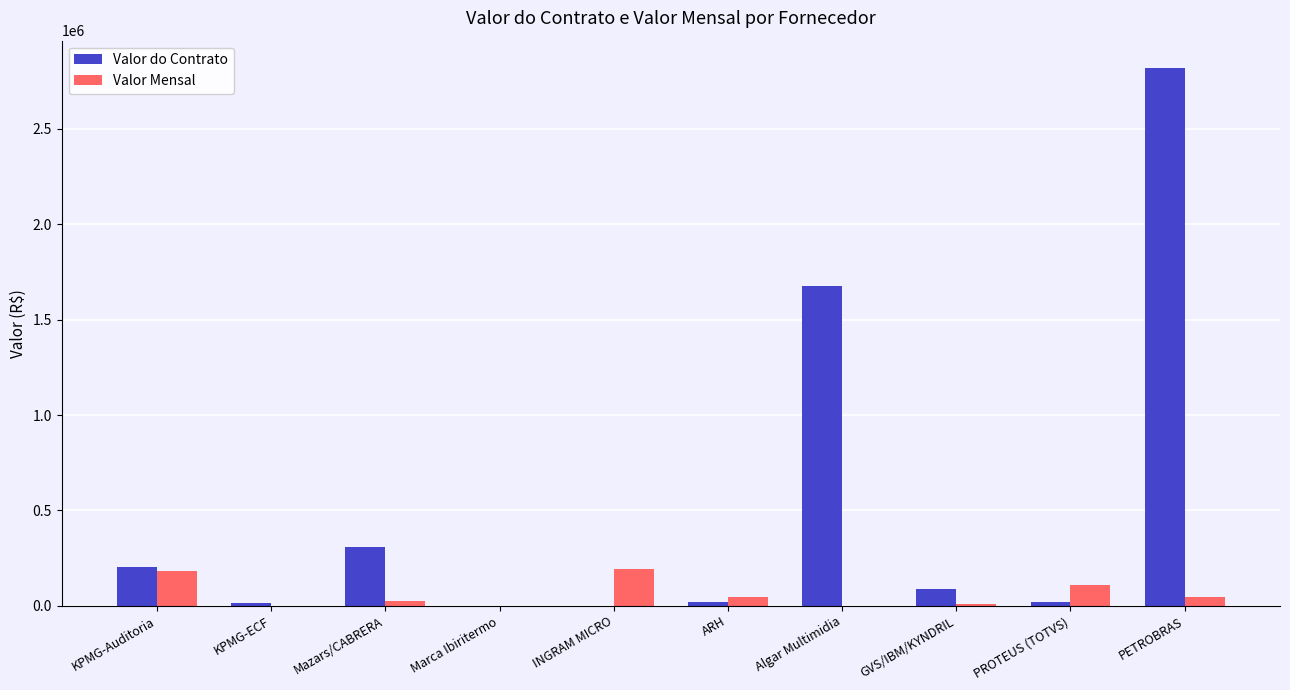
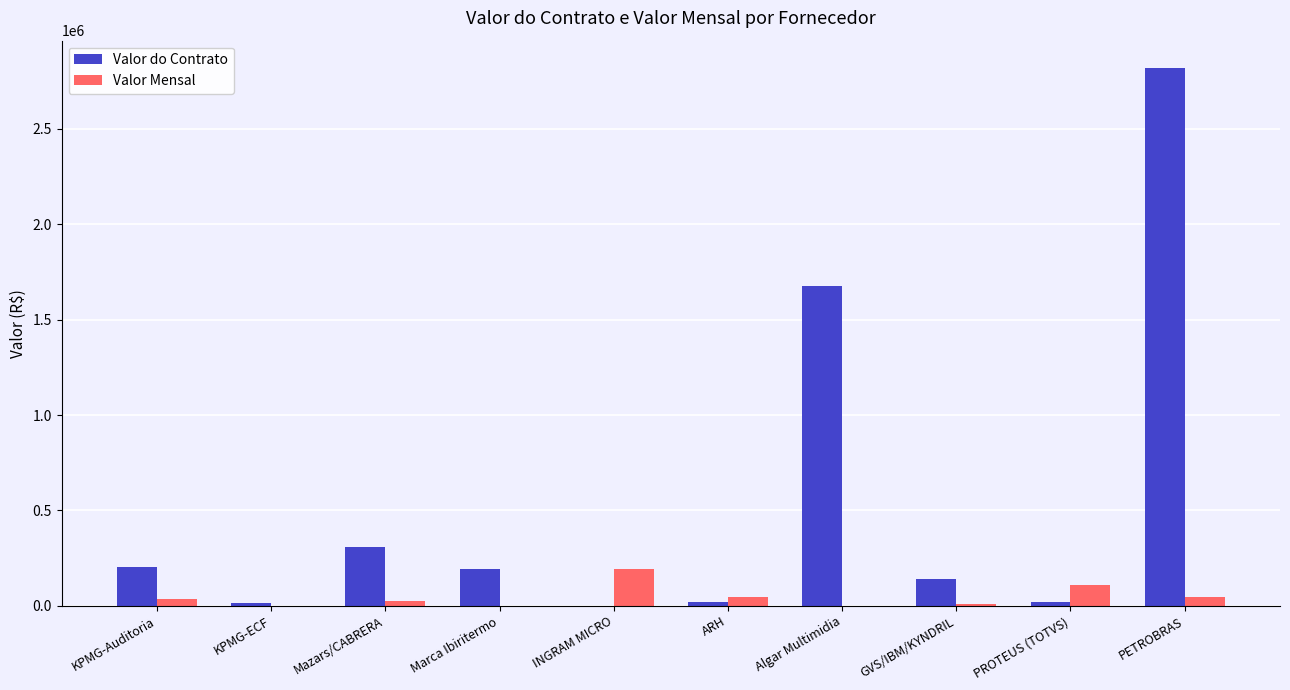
Valor Mensal, KPMG-Auditoria: 180000 -> 30000
Valor do Contrato, Marca Ibiritermo: 0 -> 200000
Valor do Contrato, GVS/IBM/KYNDRIL: 90000 -> 140000
